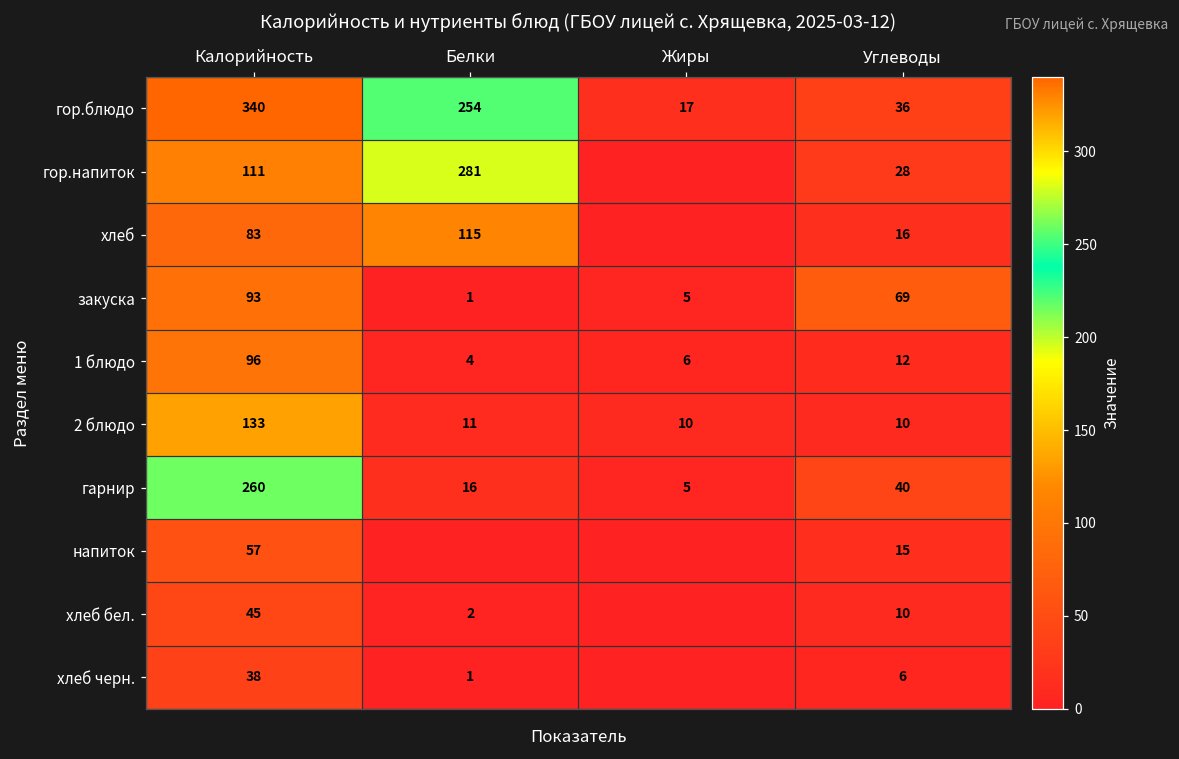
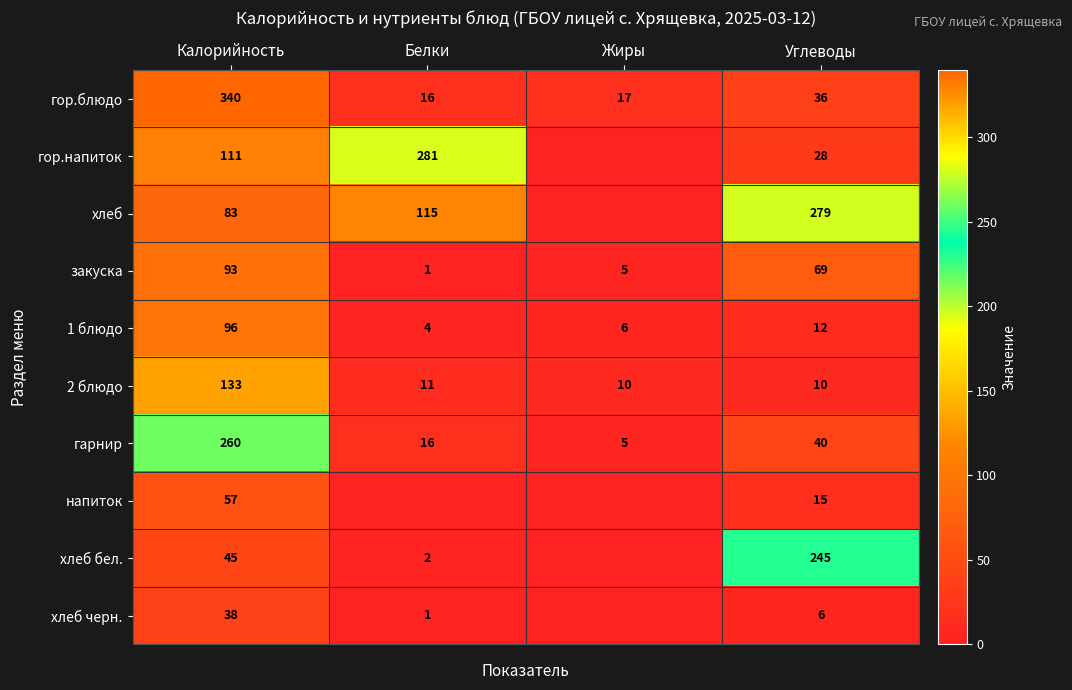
гор.блюдо, Белки: 254 -> 16
хлеб, Углеводы: 16 -> 279
хлеб бел., Углеводы: 10 -> 245
